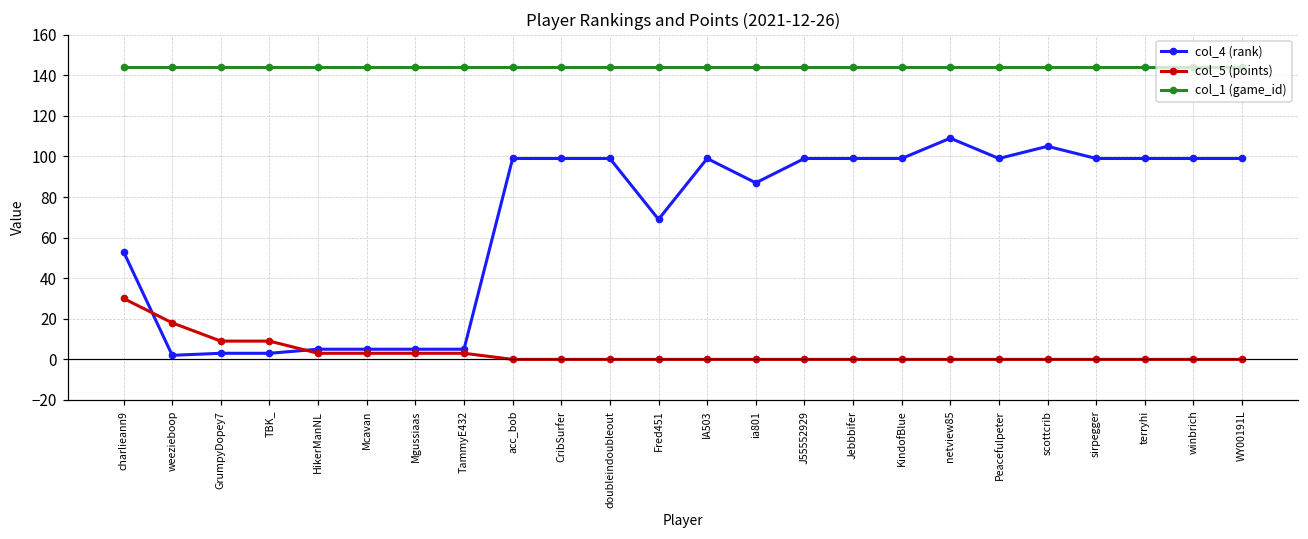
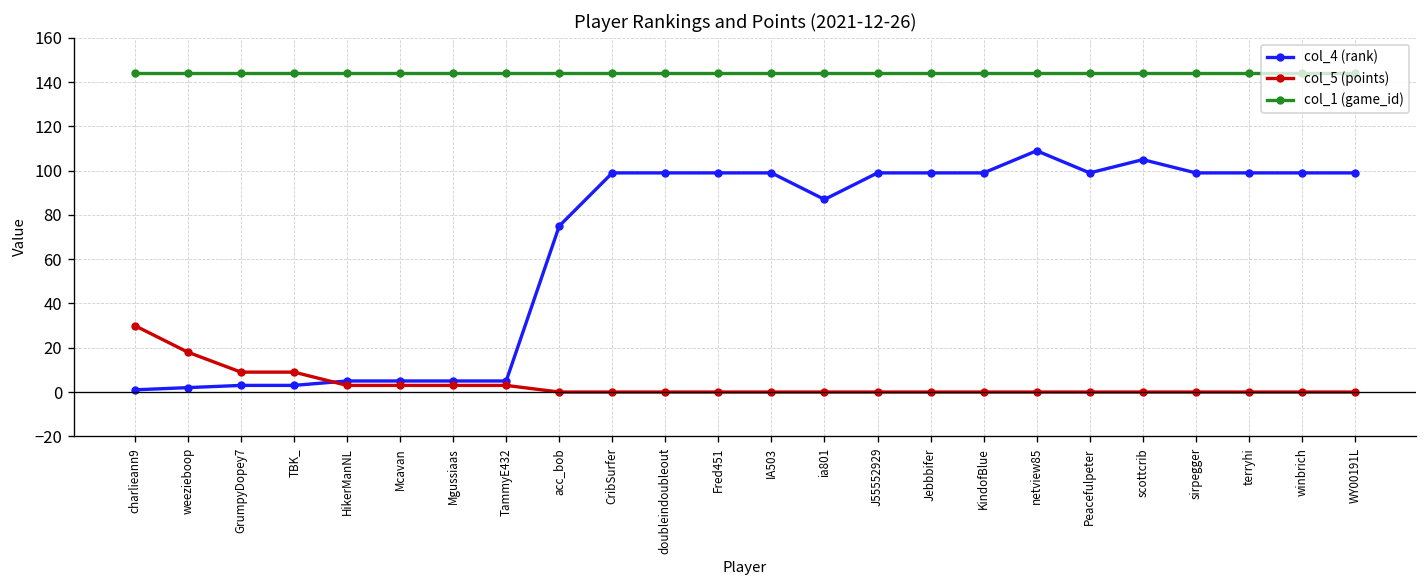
col_4 (rank), charlieann9: 53 -> 1
col_4 (rank), acc_bob: 99 -> 75
col_4 (rank), Fred451: 69 -> 99
